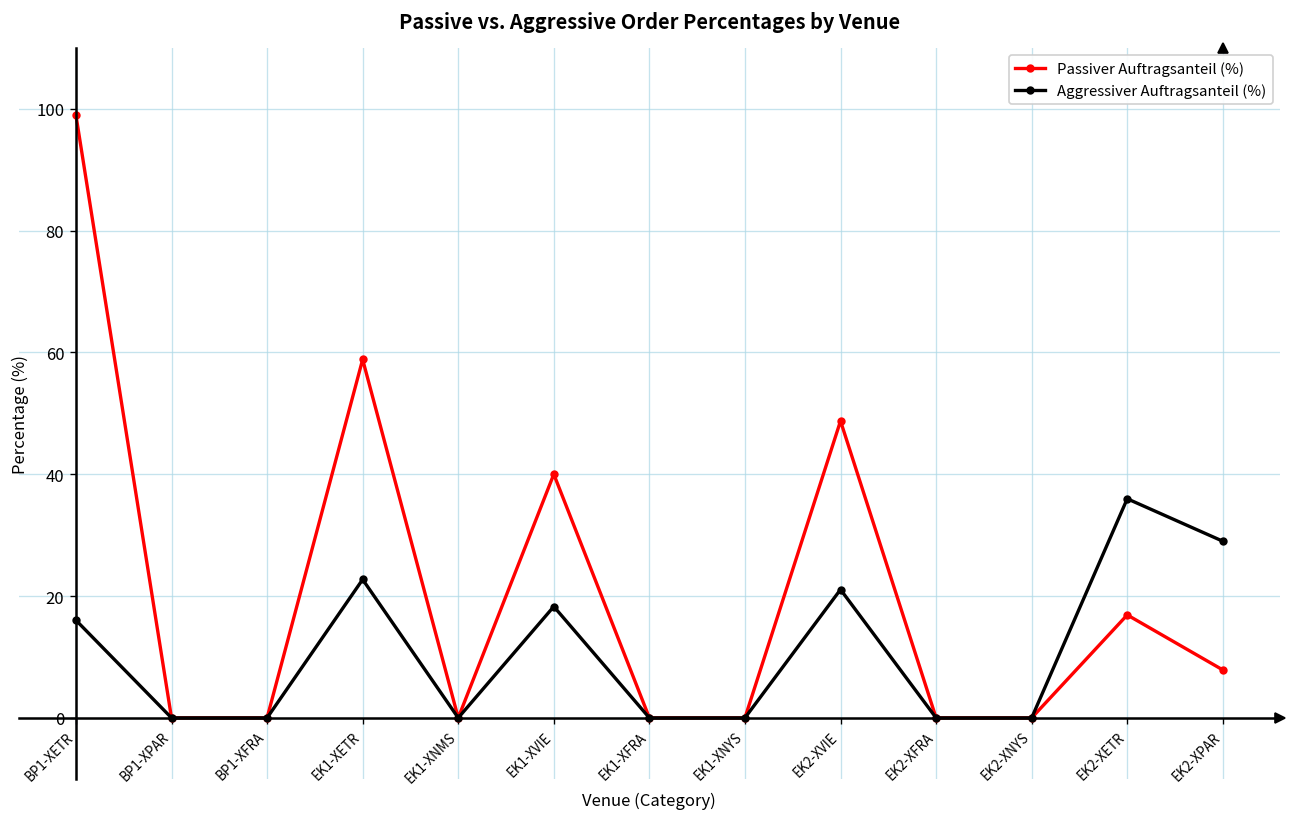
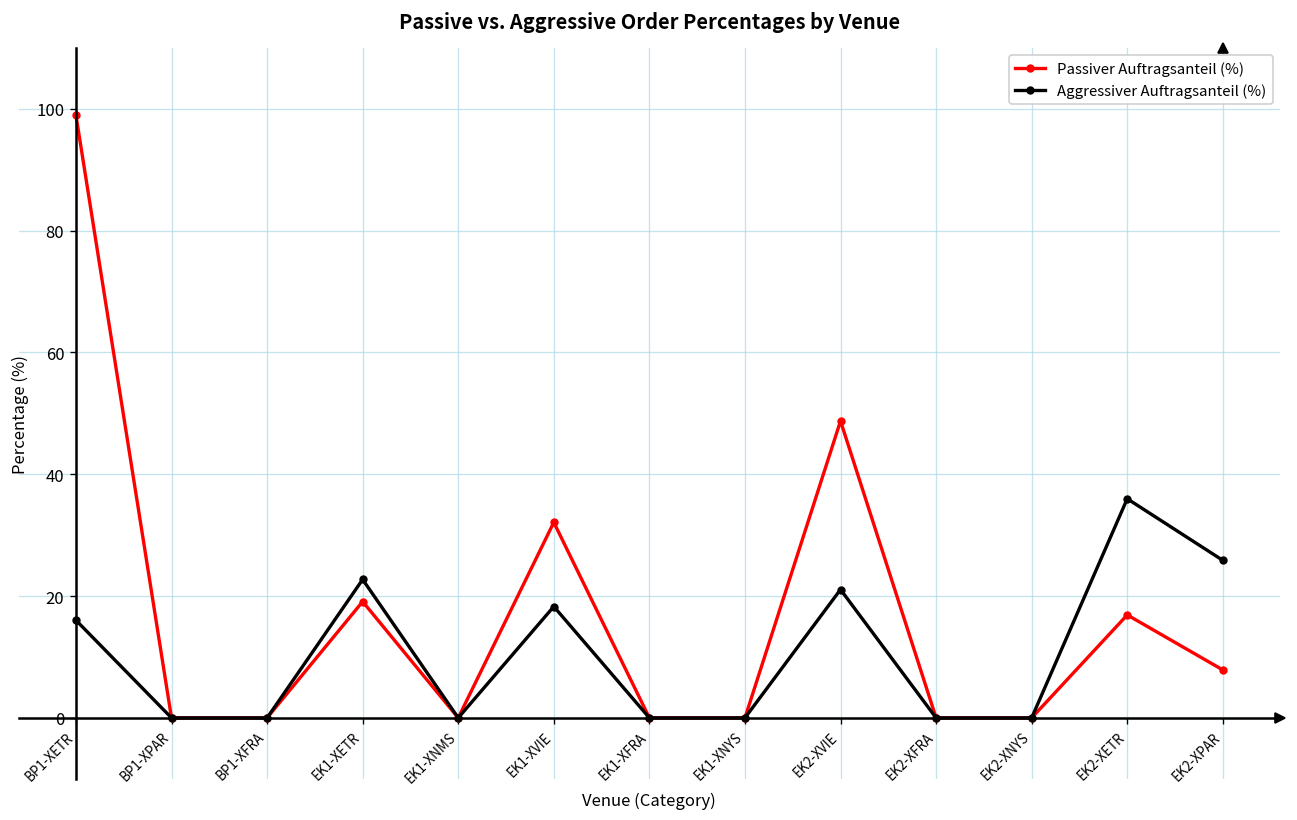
Passiver Auftragsanteil (%), EK1-XETR: 59 -> 19
Passiver Auftragsanteil (%), EK1-XVIE: 40 -> 32
Aggressiver Auftragsanteil (%), EK2-XPAR: 29 -> 26
